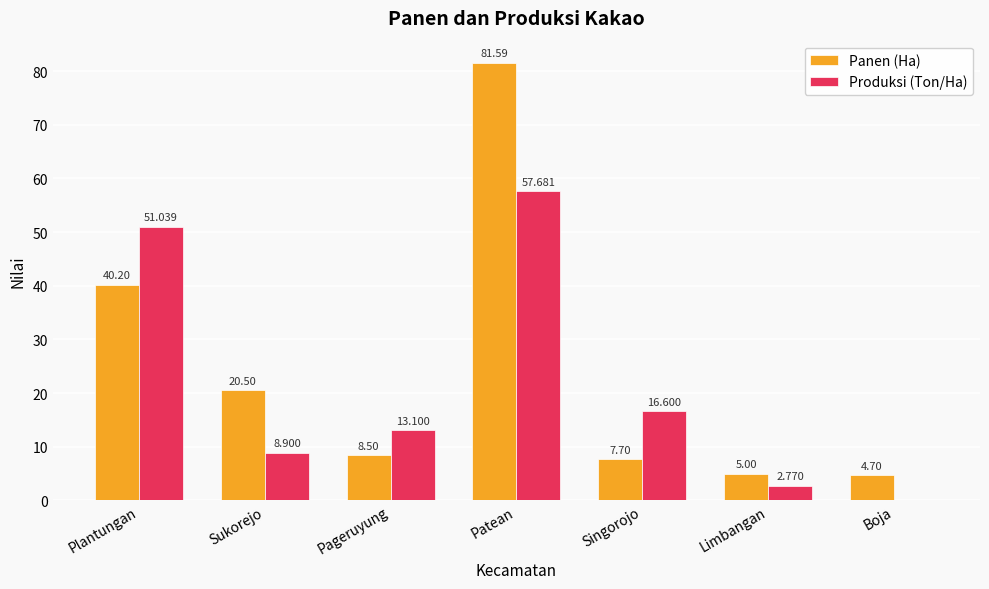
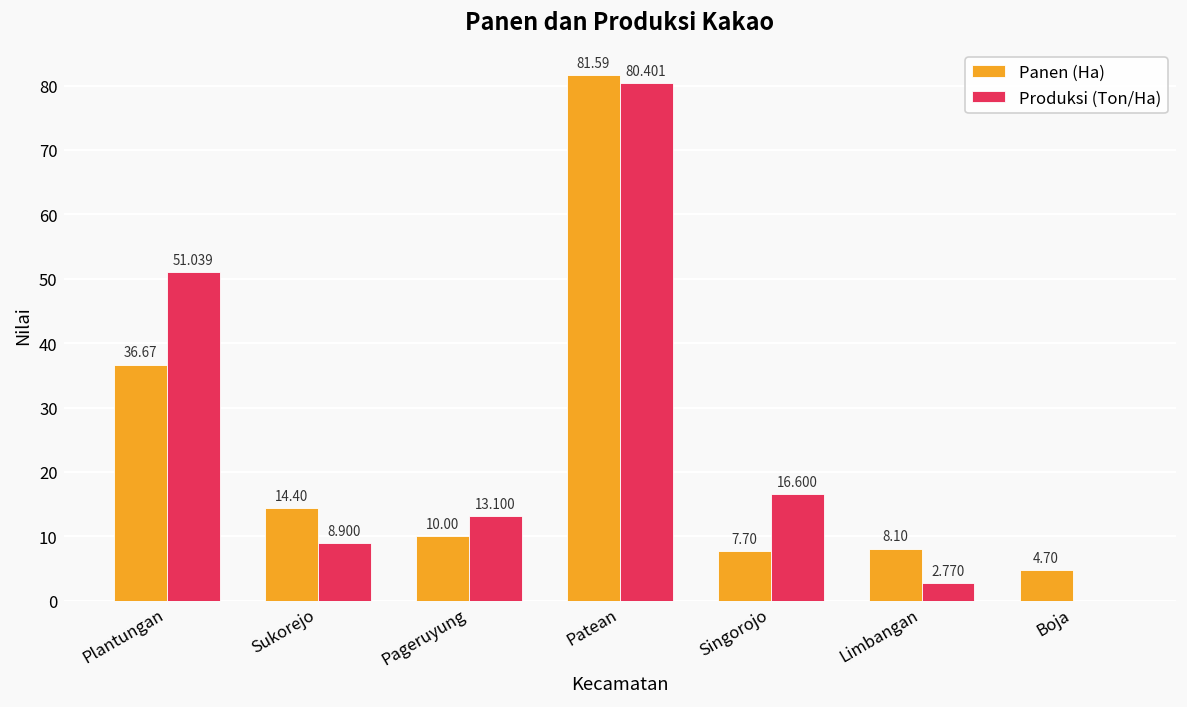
Panen (Ha), Plantungan: 40.20 -> 36.67
Panen (Ha), Sukorejo: 20.50 -> 14.40
Panen (Ha), Pageruyung: 8.50 -> 10.00
Produksi (Ton/Ha), Patean: 57.681 -> 80.401
Panen (Ha), Limbangan: 5.00 -> 8.10
